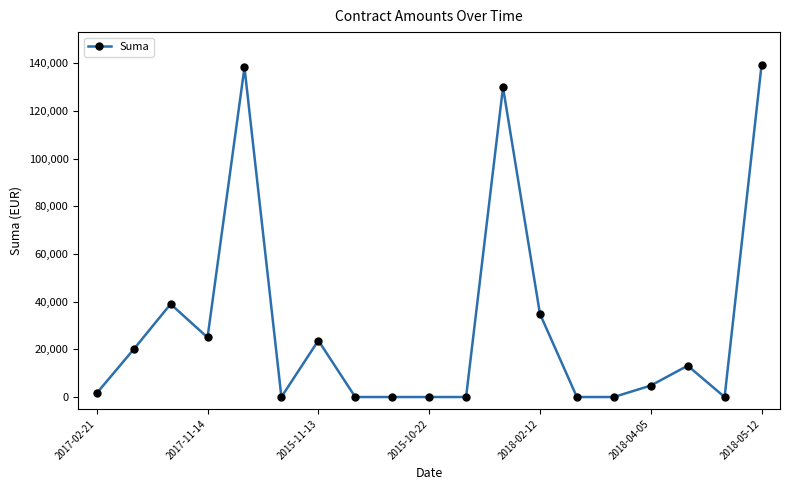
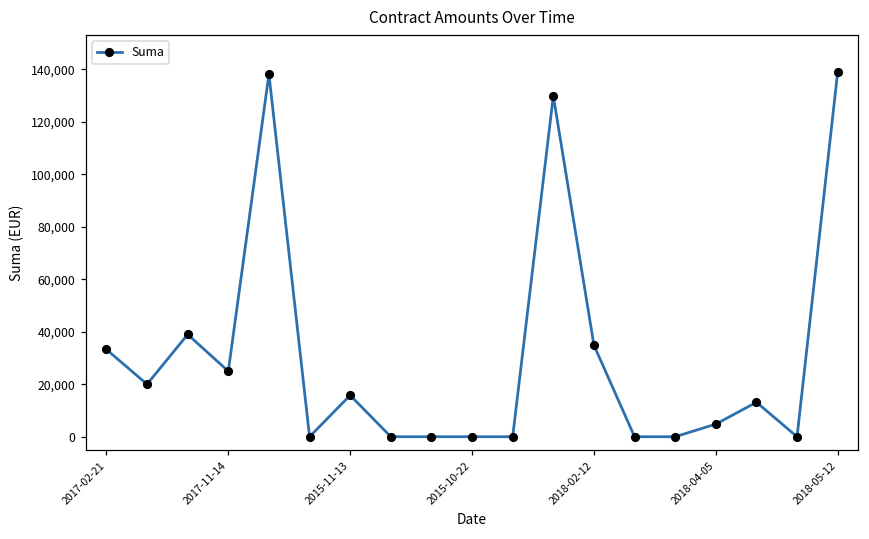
2017-02-21: 2,000 -> 33,000
2015-11-13: 24,000 -> 16,000
